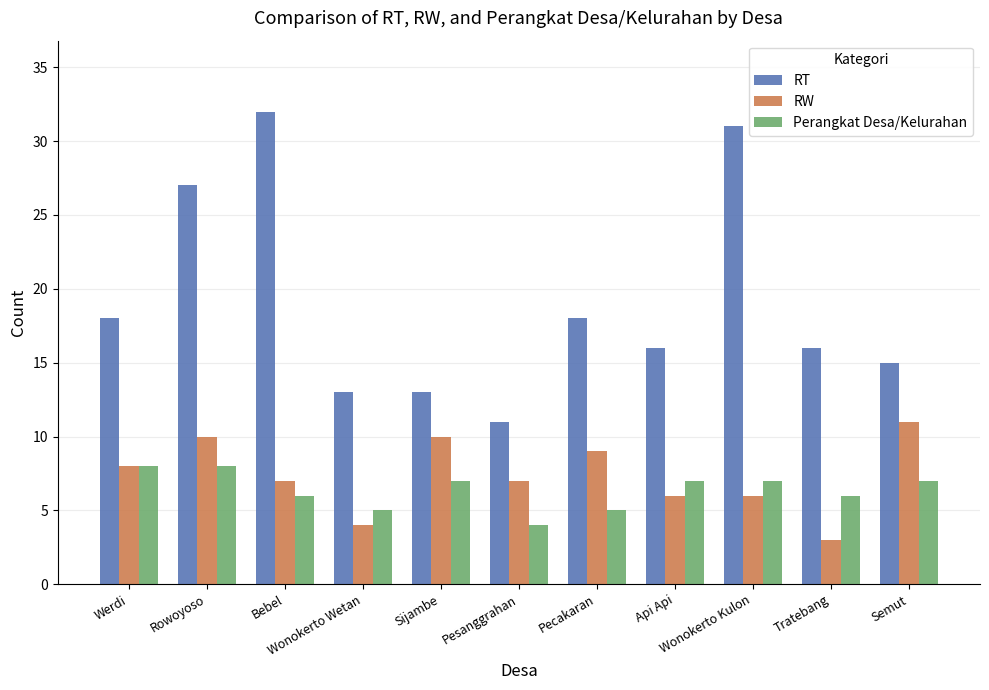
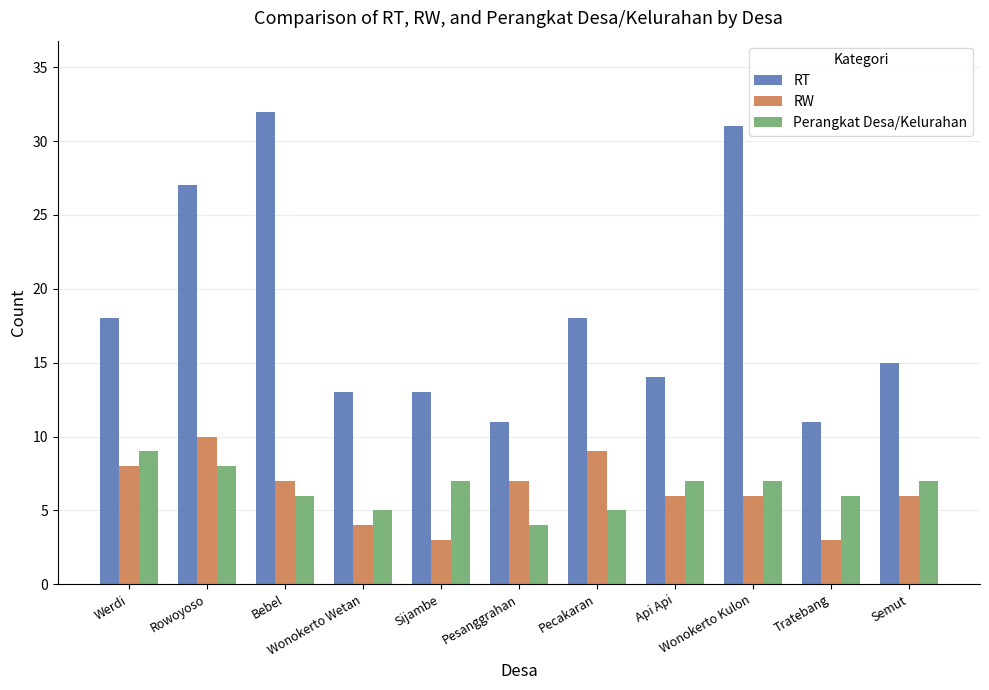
Perangkat Desa/Kelurahan, Werdi: 8 -> 9
RW, Sijambe: 10 -> 3
RT, Api Api: 16 -> 14
RT, Tratebang: 16 -> 11
RW, Semut: 11 -> 6
